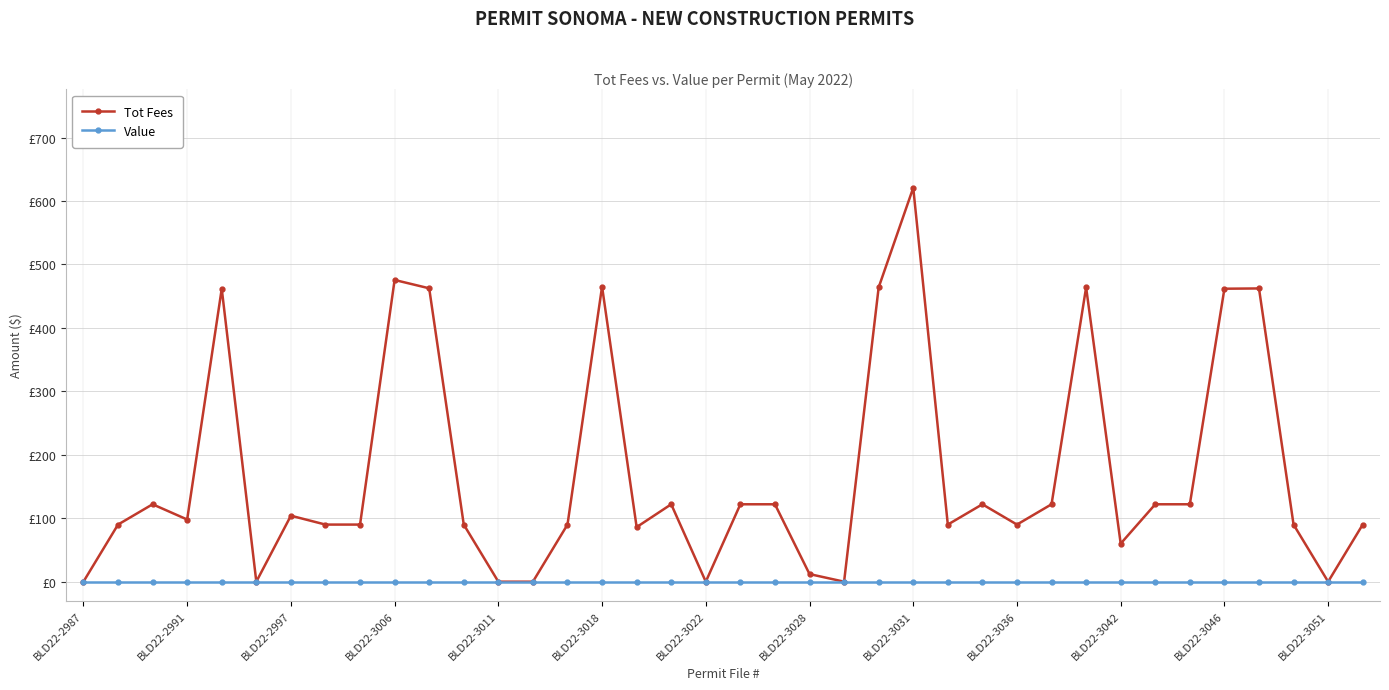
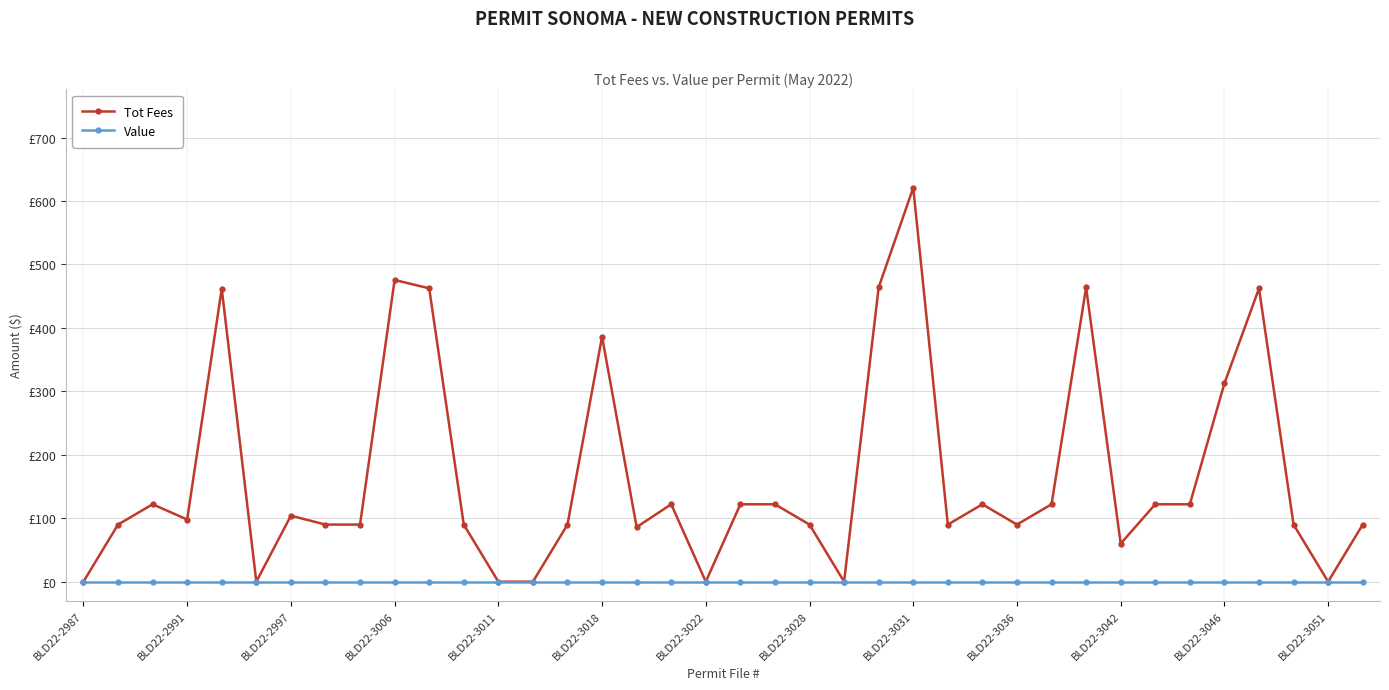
Tot Fees, BLD22-3018: £470 -> £390
Tot Fees, BLD22-3028: £10 -> £90
Tot Fees, BLD22-3046: £460 -> £310
